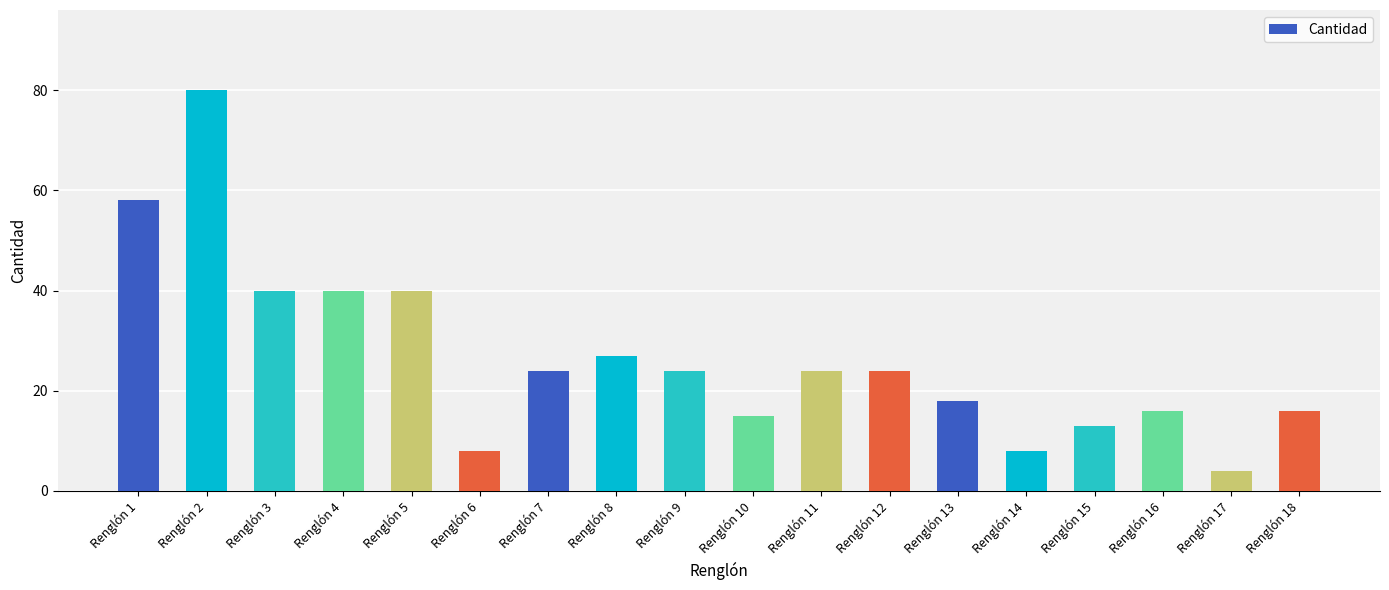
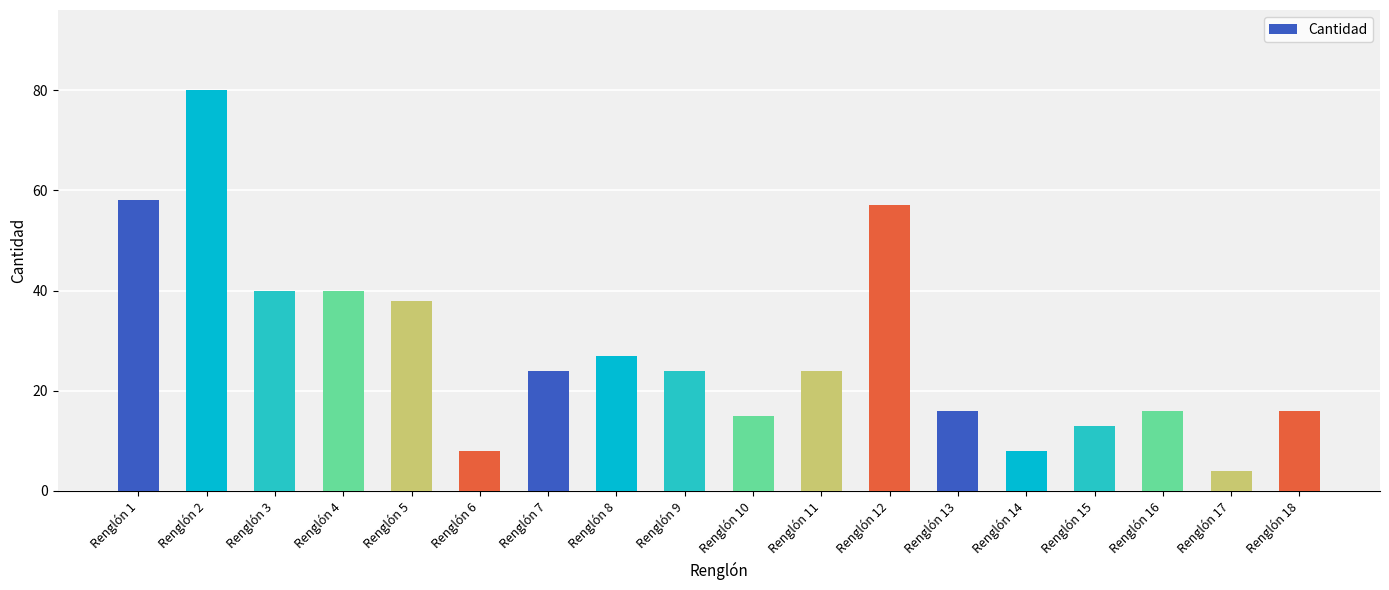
Renglón 5: 40 -> 38
Renglón 12: 24 -> 57
Renglón 13: 18 -> 16
